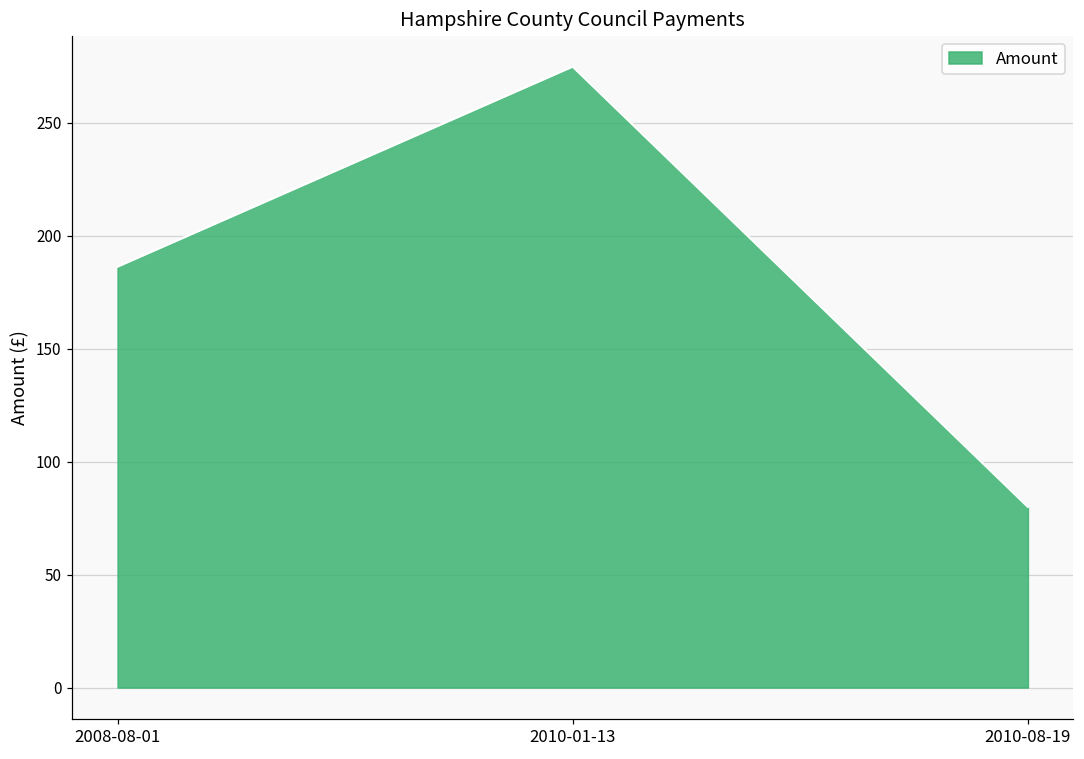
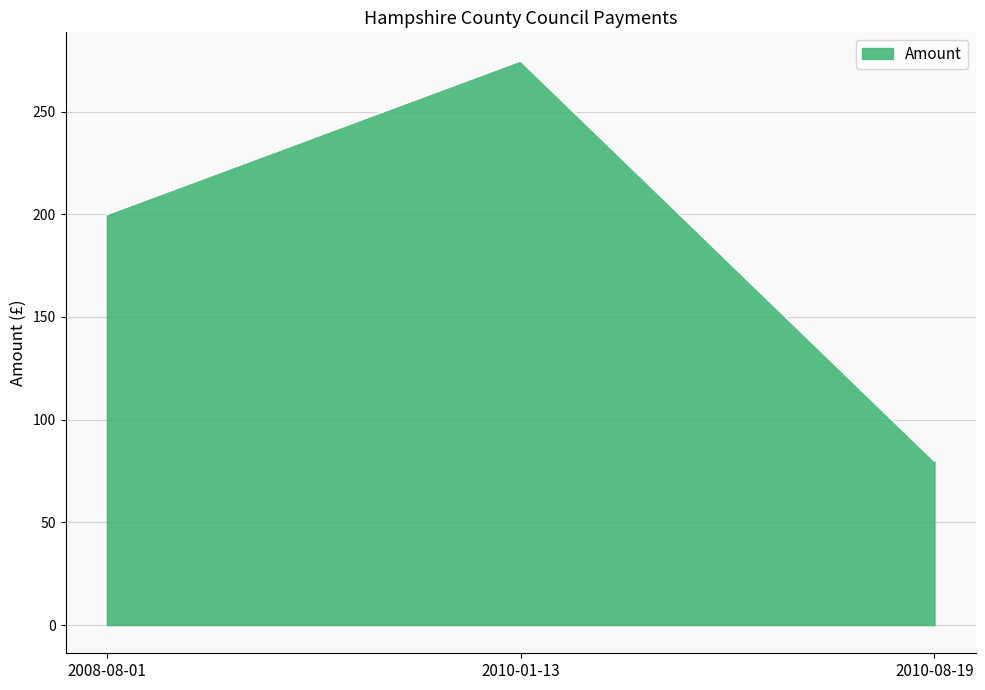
2008-08-01: 186 -> 200
